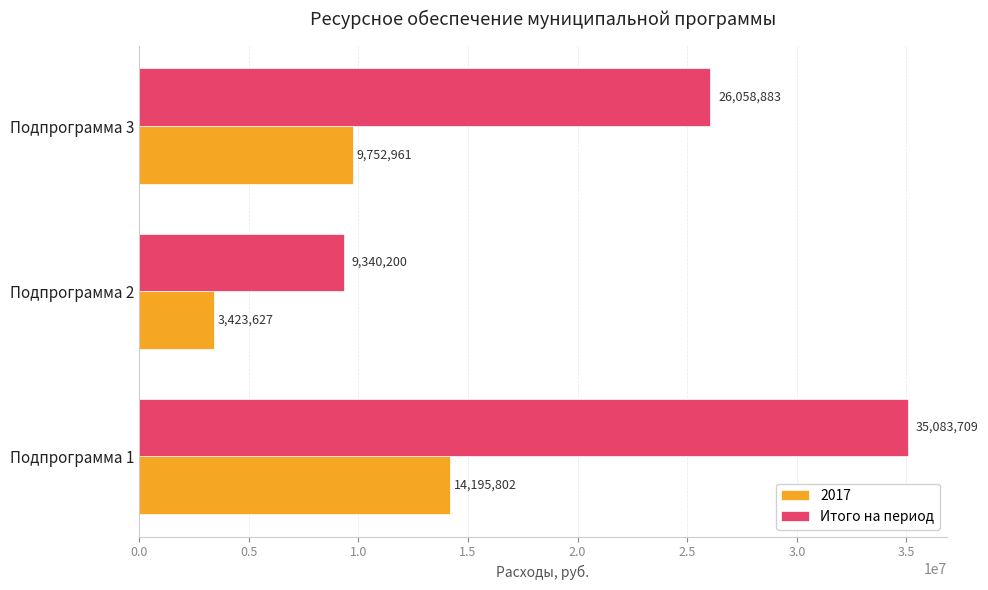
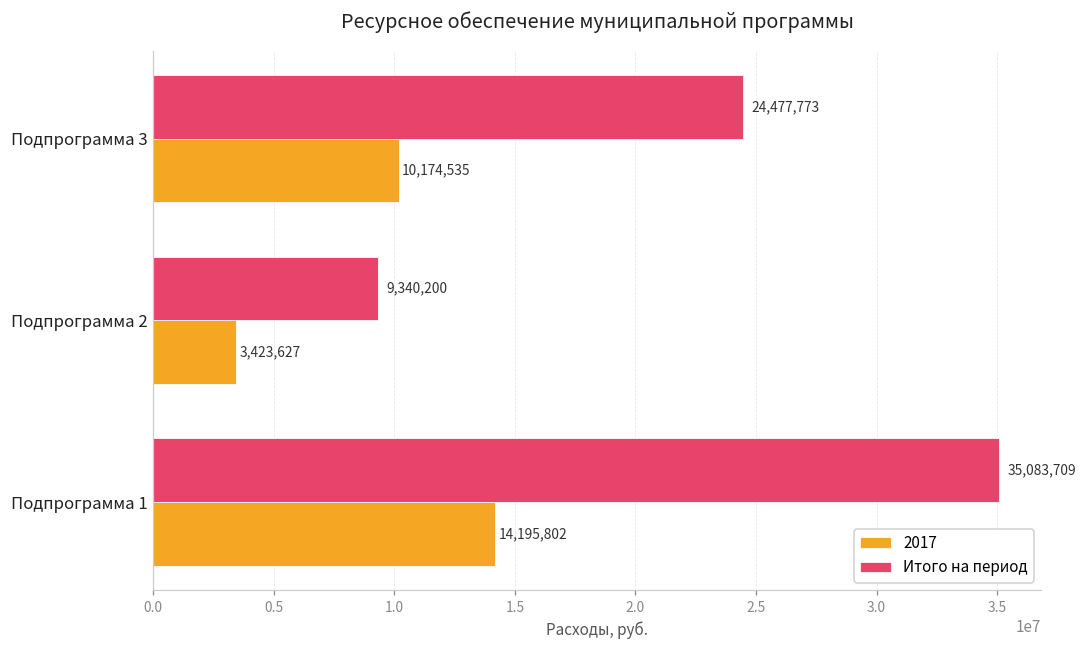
Итого на период, Подпрограмма 3: 26,058,883 -> 24,477,773
2017, Подпрограмма 3: 9,752,961 -> 10,174,535
